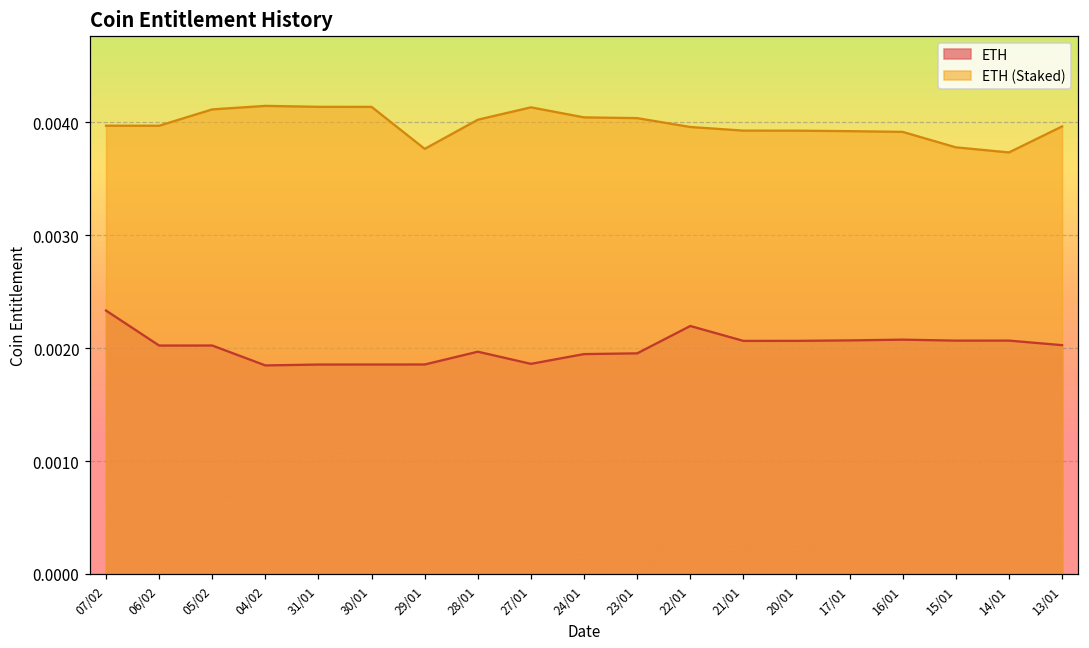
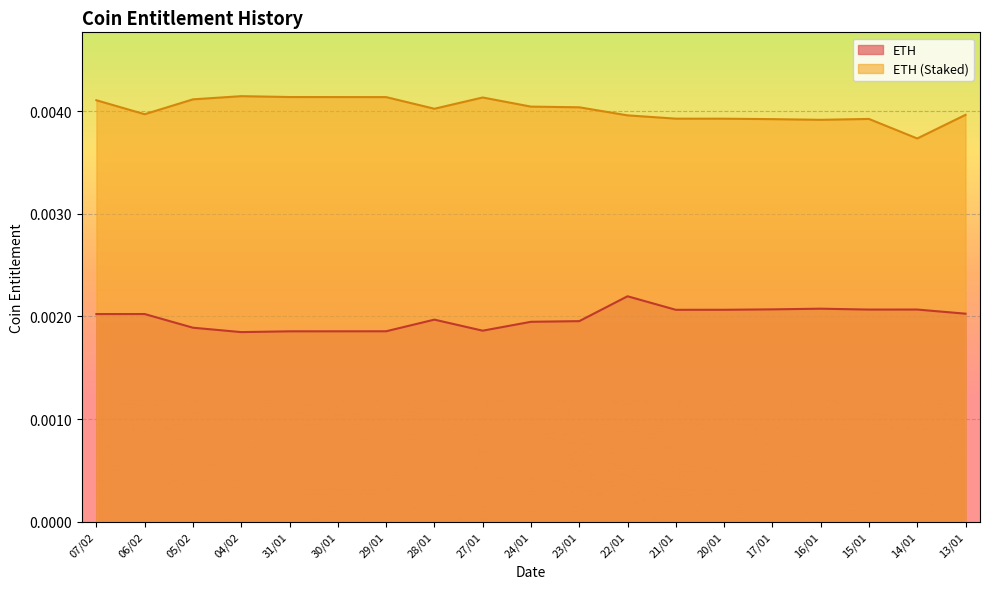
ETH, 07/02: 0.00233 -> 0.00202
ETH (Staked), 07/02: 0.00397 -> 0.00410
ETH, 05/02: 0.00202 -> 0.00189
ETH (Staked), 29/01: 0.00376 -> 0.00414
ETH (Staked), 15/01: 0.00378 -> 0.00392
